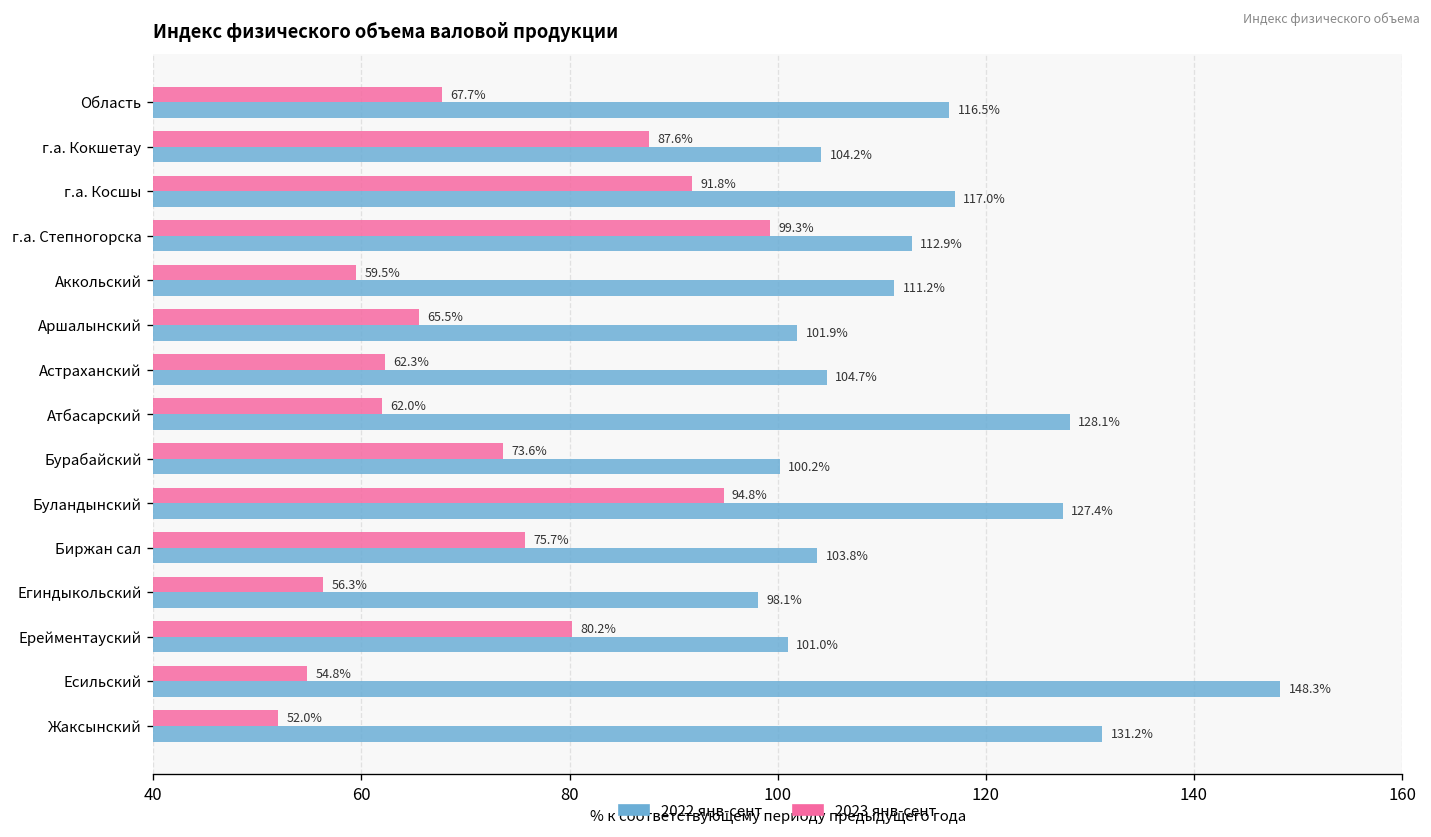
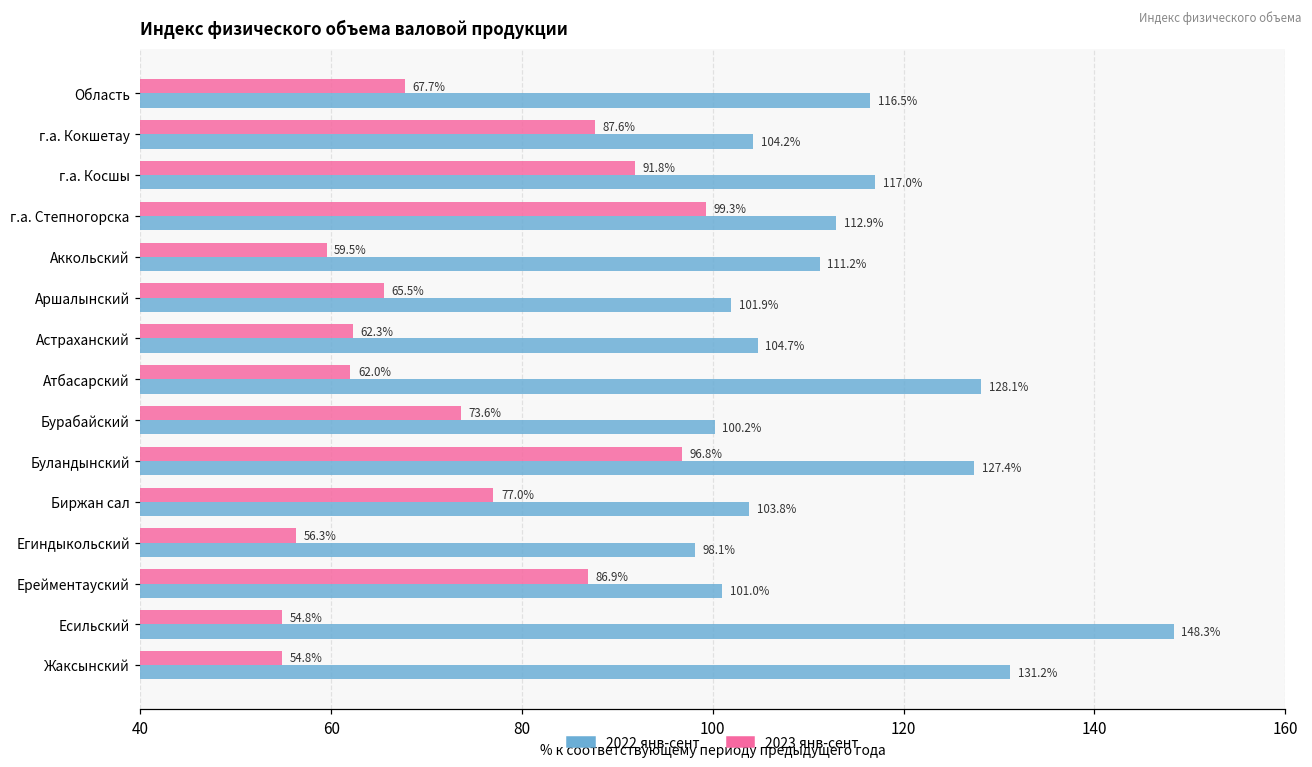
2023 янв-сент, Буландынский: 94.8% -> 96.8%
2023 янв-сент, Биржан сал: 75.7% -> 77.0%
2023 янв-сент, Ерейментауский: 80.2% -> 86.9%
2023 янв-сент, Жаксынский: 52.0% -> 54.8%
